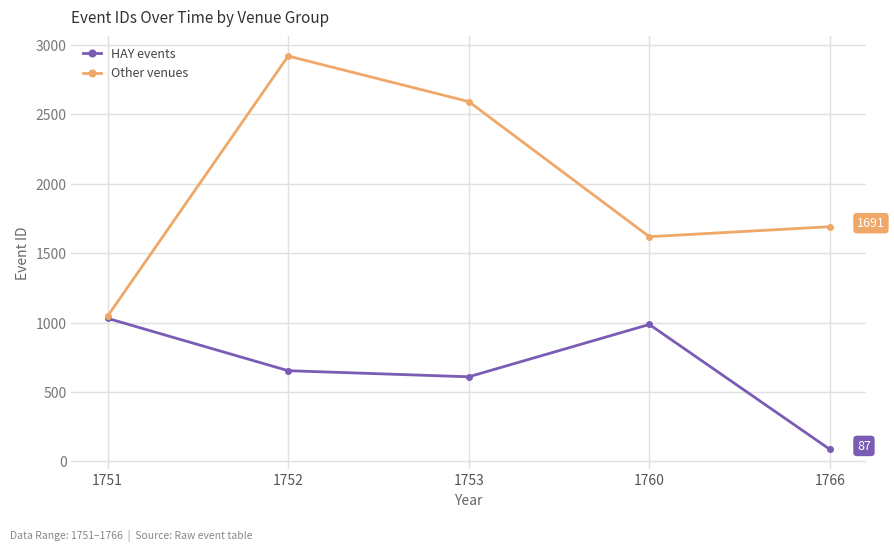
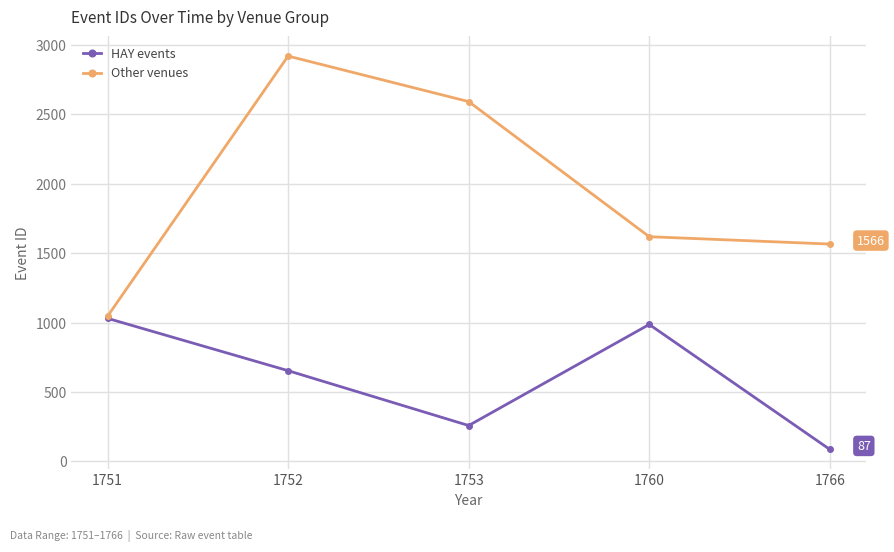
HAY events, 1753: 610 -> 260
Other venues, 1766: 1691 -> 1566
